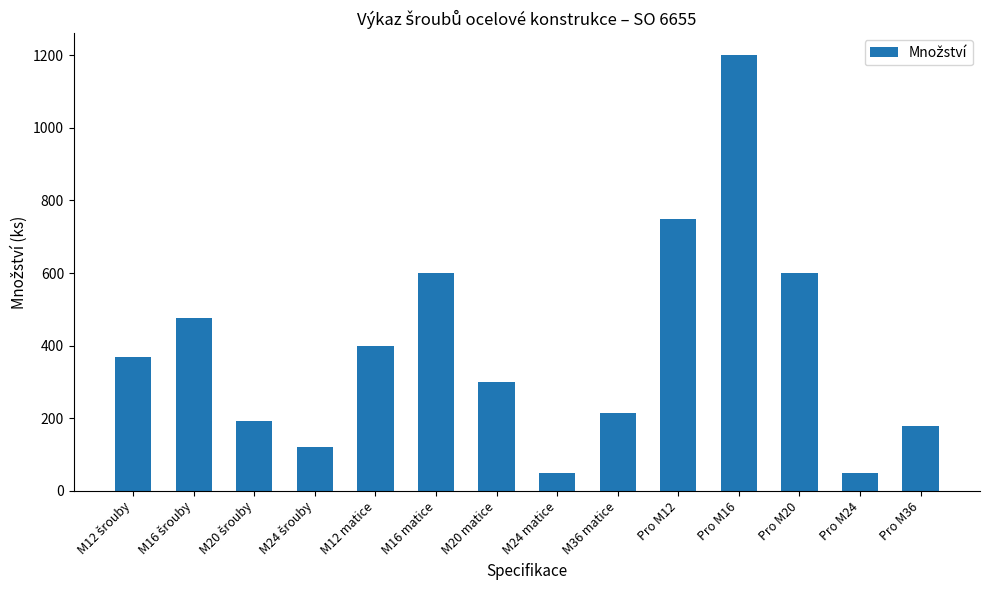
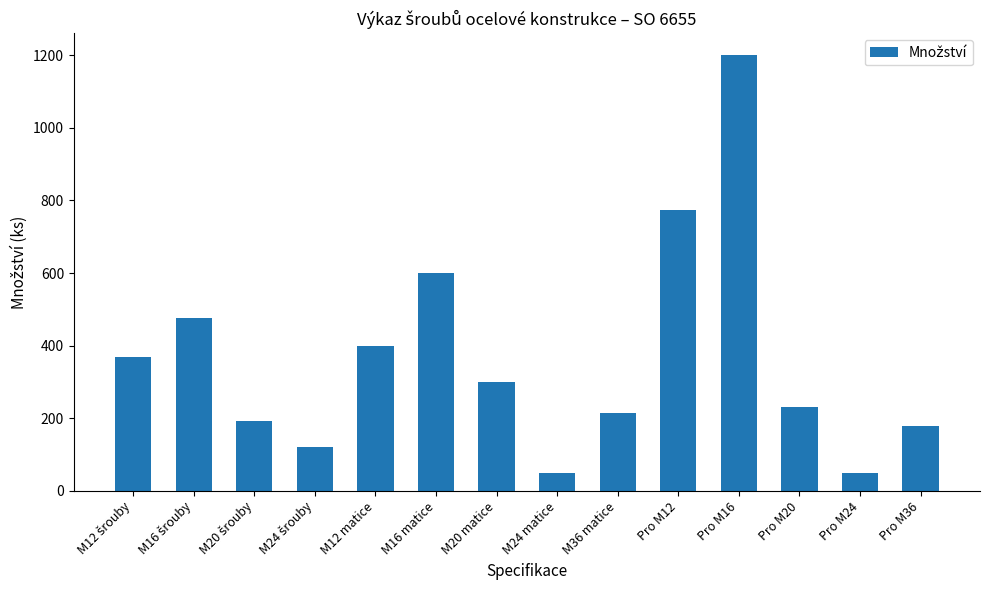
Pro M12: 750 -> 780
Pro M20: 600 -> 230
